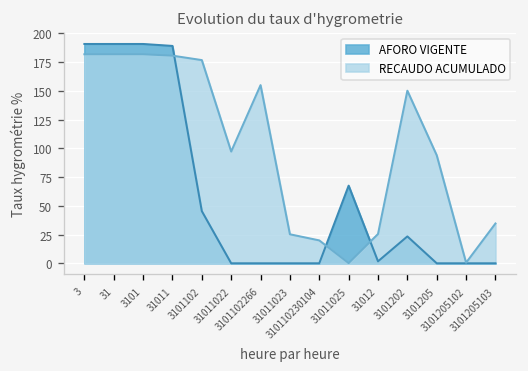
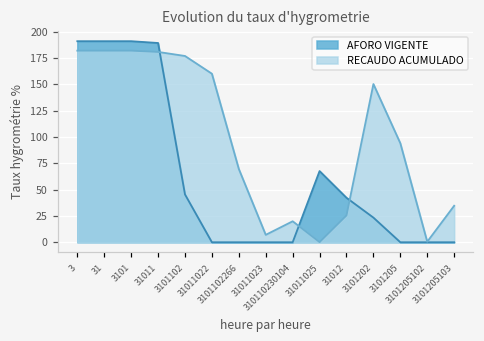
RECAUDO ACUMULADO, 31011022: 100 -> 160
RECAUDO ACUMULADO, 3101102266: 160 -> 70
RECAUDO ACUMULADO, 31011023: 30 -> 10
AFORO VIGENTE, 31012: 0 -> 40
